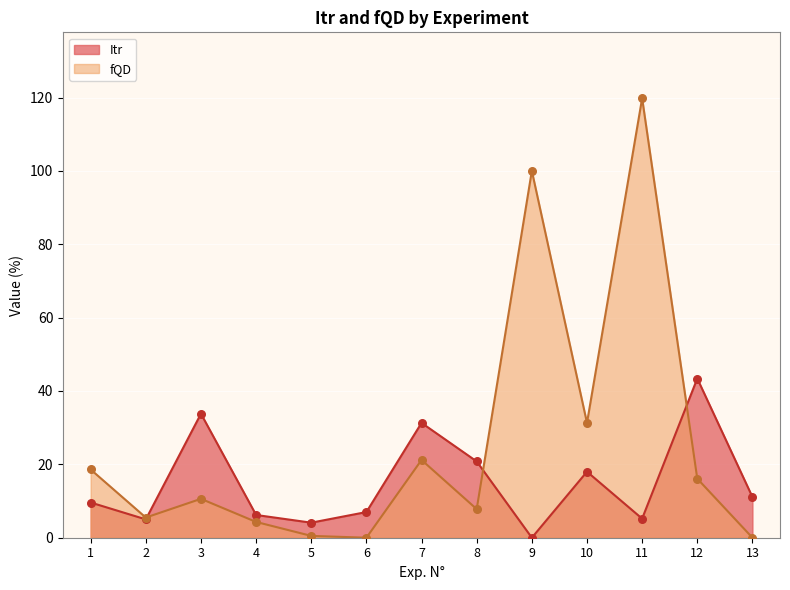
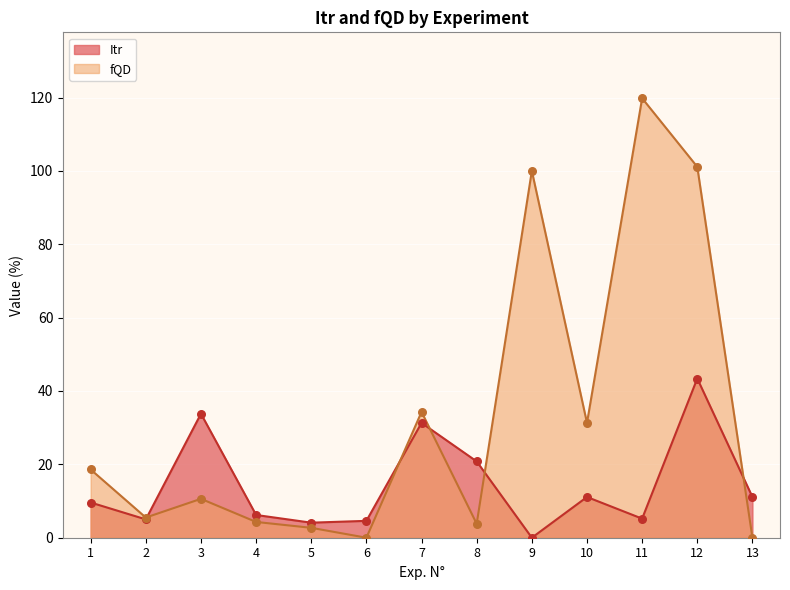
fQD, 5: 1 -> 3
Itr, 6: 7 -> 5
fQD, 7: 21 -> 34
fQD, 8: 8 -> 4
Itr, 10: 18 -> 11
fQD, 12: 16 -> 101
